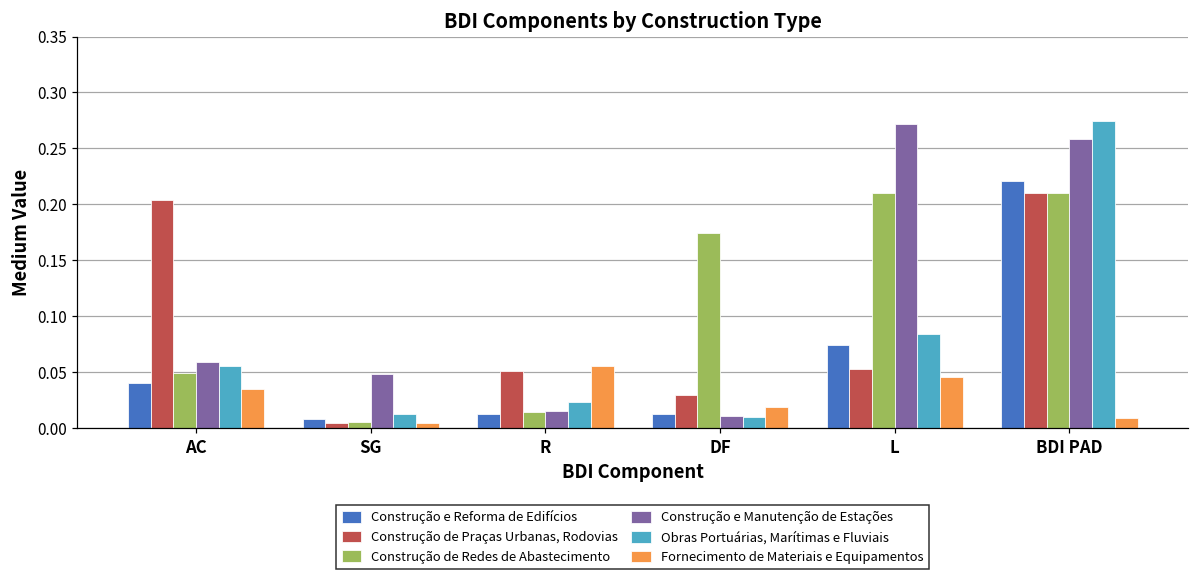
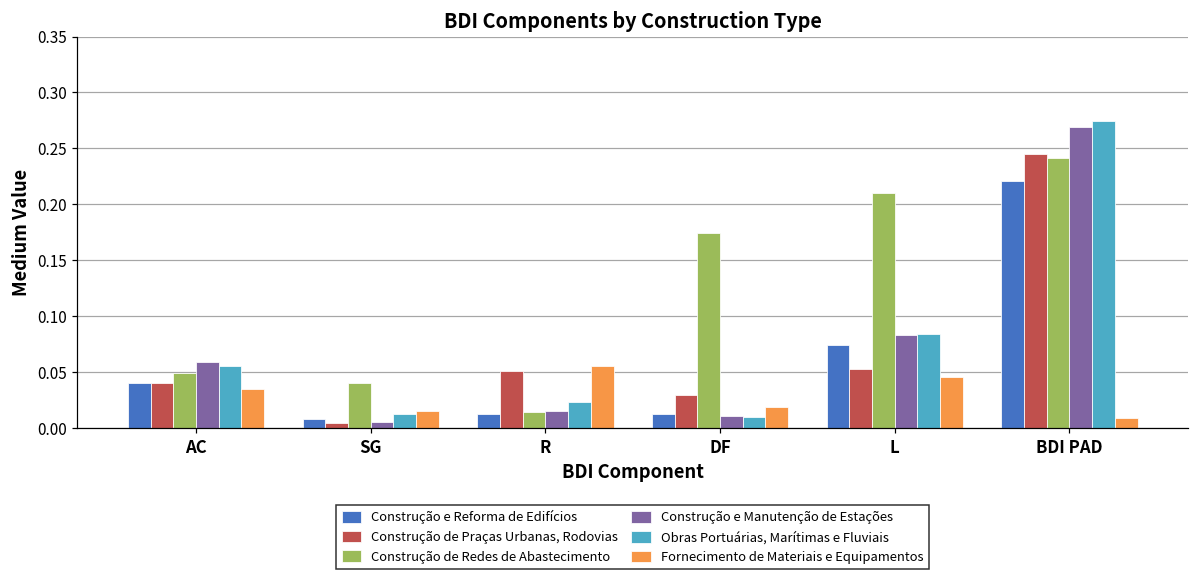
Construção de Praças Urbanas, Rodovias, AC: 0.204 -> 0.040
Construção de Redes de Abastecimento, SG: 0.005 -> 0.040
Construção e Manutenção de Estações, SG: 0.049 -> 0.005
Fornecimento de Materiais e Equipamentos, SG: 0.005 -> 0.016
Construção e Manutenção de Estações, L: 0.272 -> 0.083
Construção de Praças Urbanas, Rodovias, BDI PAD: 0.210 -> 0.245
Construção de Redes de Abastecimento, BDI PAD: 0.210 -> 0.242
Construção e Manutenção de Estações, BDI PAD: 0.258 -> 0.269
